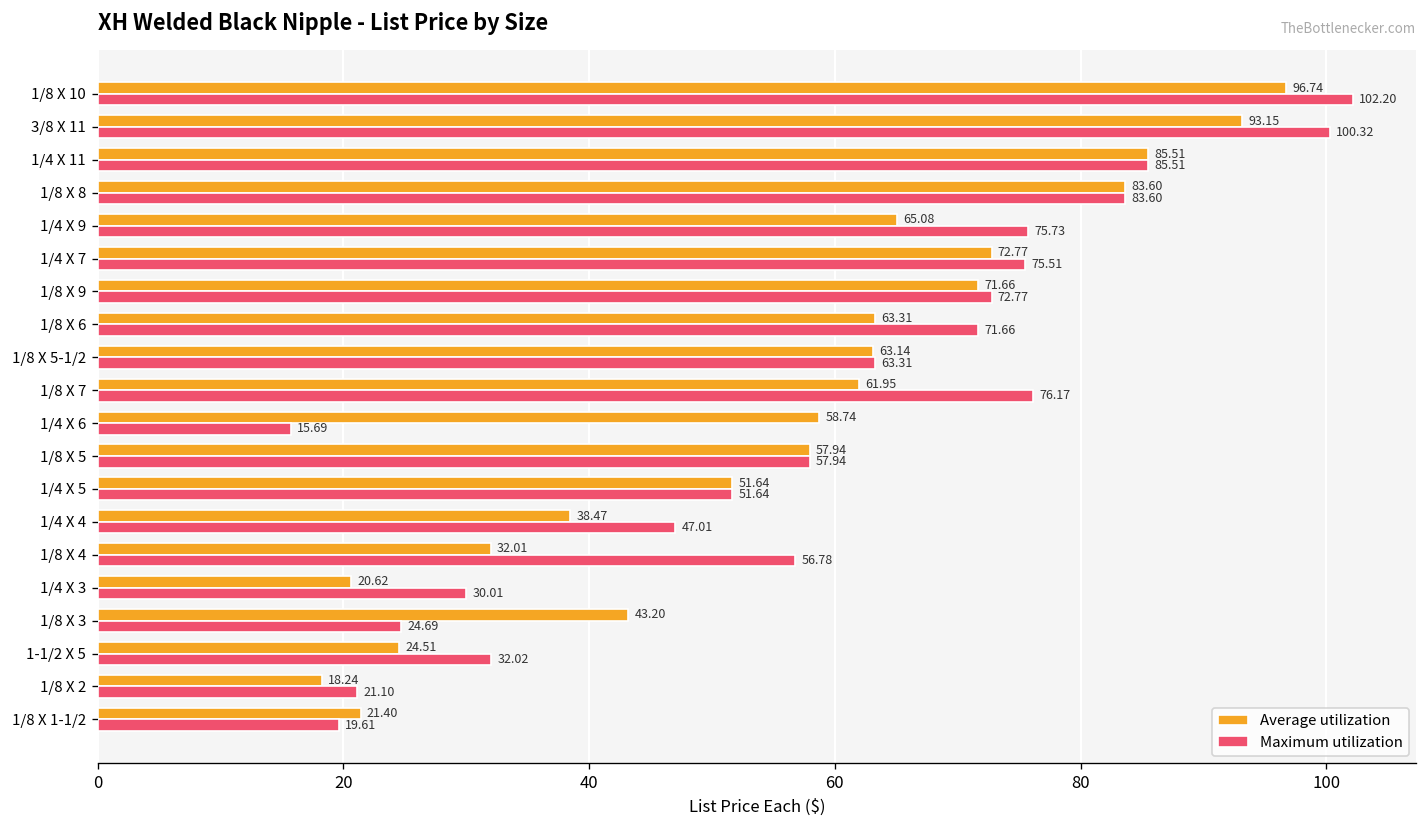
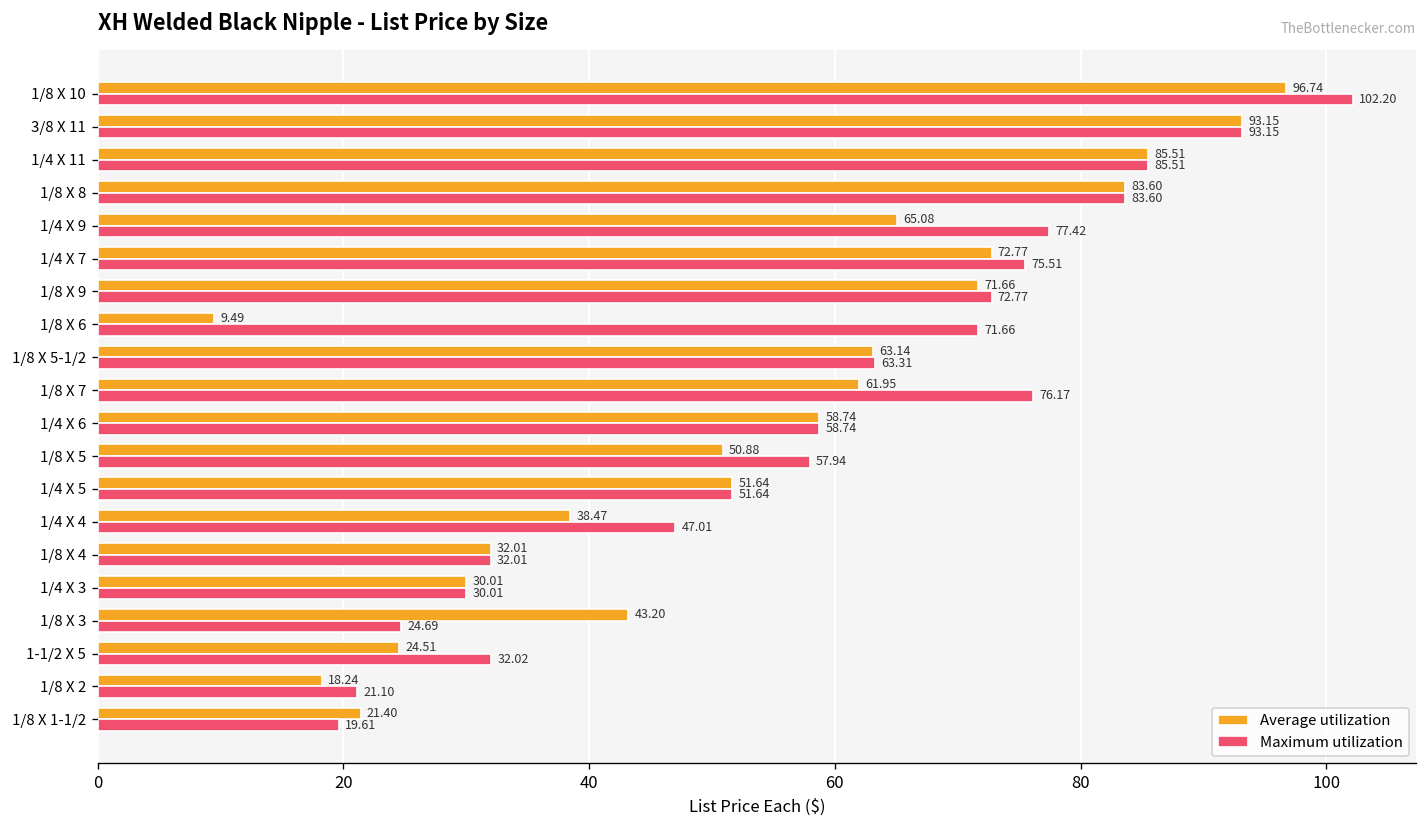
Maximum utilization, 3/8 X 11: 100.32 -> 93.15
Maximum utilization, 1/4 X 9: 75.73 -> 77.42
Average utilization, 1/8 X 6: 63.31 -> 9.49
Maximum utilization, 1/4 X 6: 15.69 -> 58.74
Average utilization, 1/8 X 5: 57.94 -> 50.88
Maximum utilization, 1/8 X 4: 56.78 -> 32.01
Average utilization, 1/4 X 3: 20.62 -> 30.01
